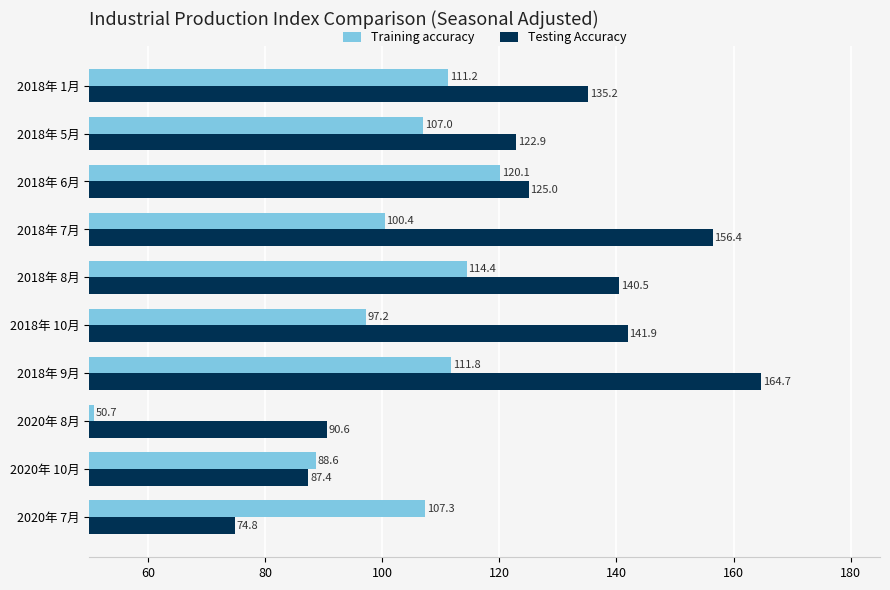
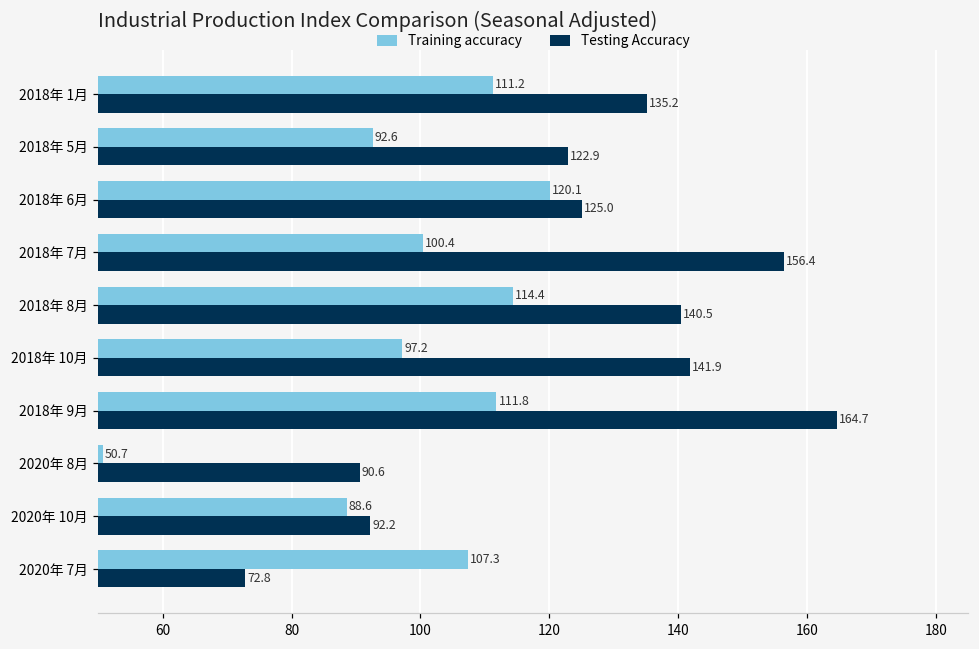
Training accuracy, 2018年 5月: 107.0 -> 92.6
Testing Accuracy, 2020年 10月: 87.4 -> 92.2
Testing Accuracy, 2020年 7月: 74.8 -> 72.8
